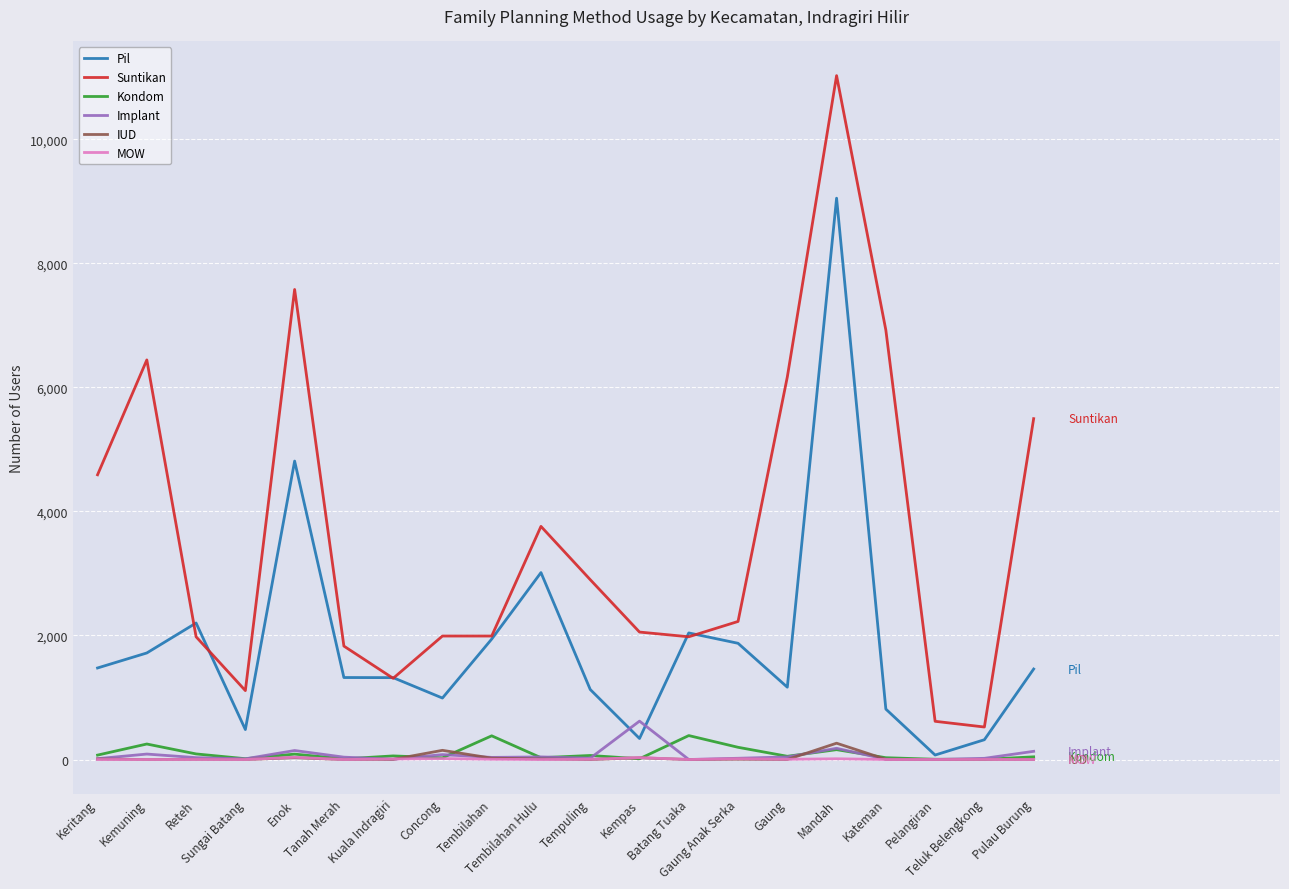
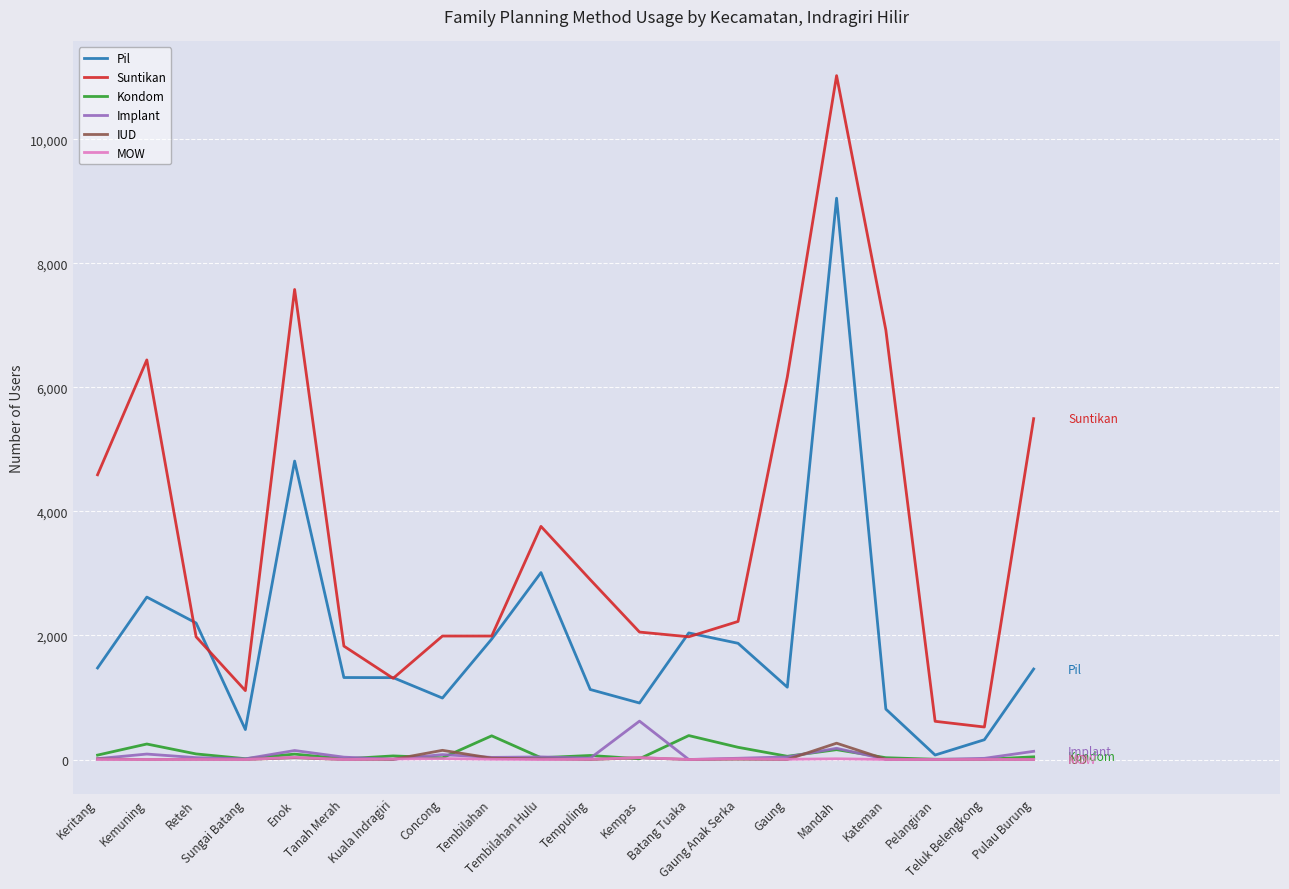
Pil, Kemuning: 1,700 -> 2,600
Pil, Kempas: 300 -> 900
